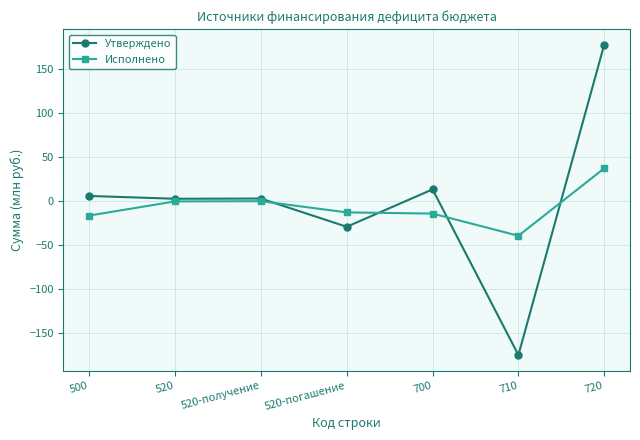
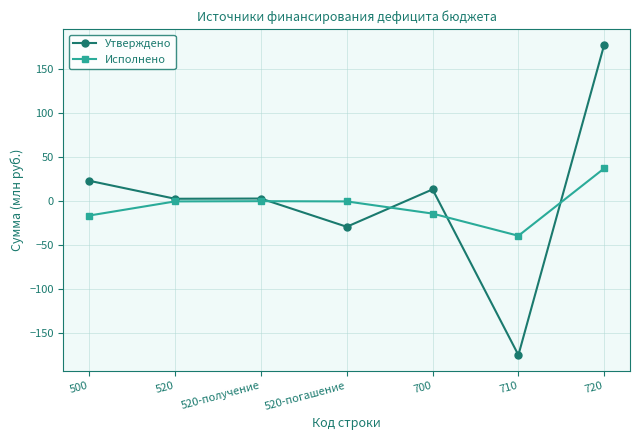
Утверждено, 500: 10 -> 20
Исполнено, 520-погашение: -10 -> 0
